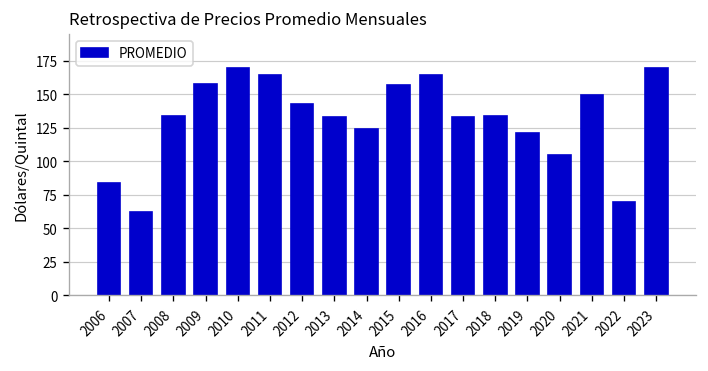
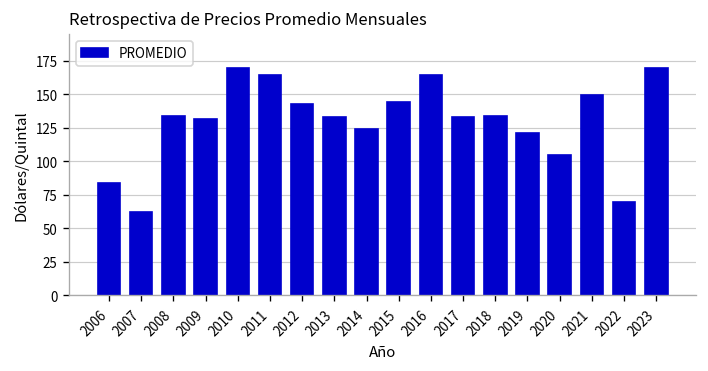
2009: 158 -> 132
2015: 157 -> 144
